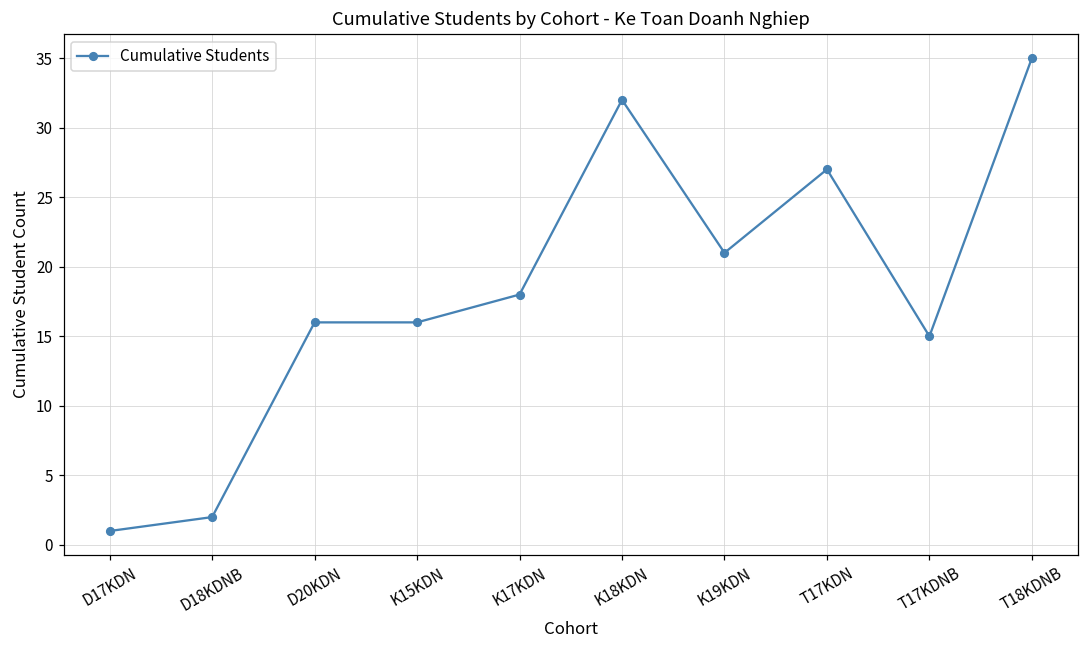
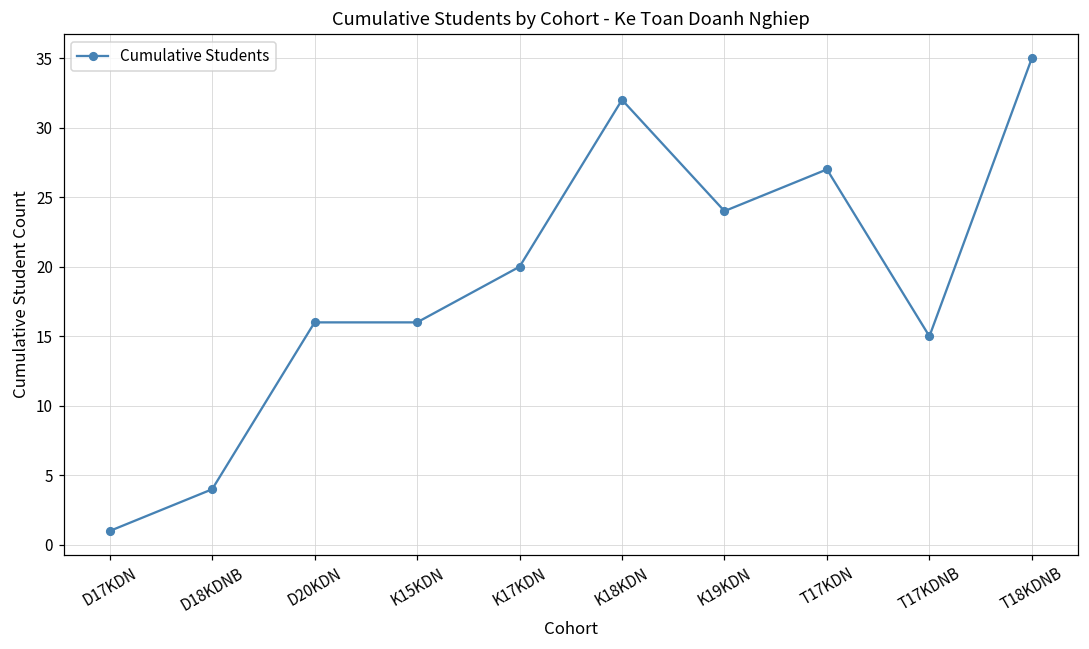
D18KDNB: 2 -> 4
K17KDN: 18 -> 20
K19KDN: 21 -> 24
